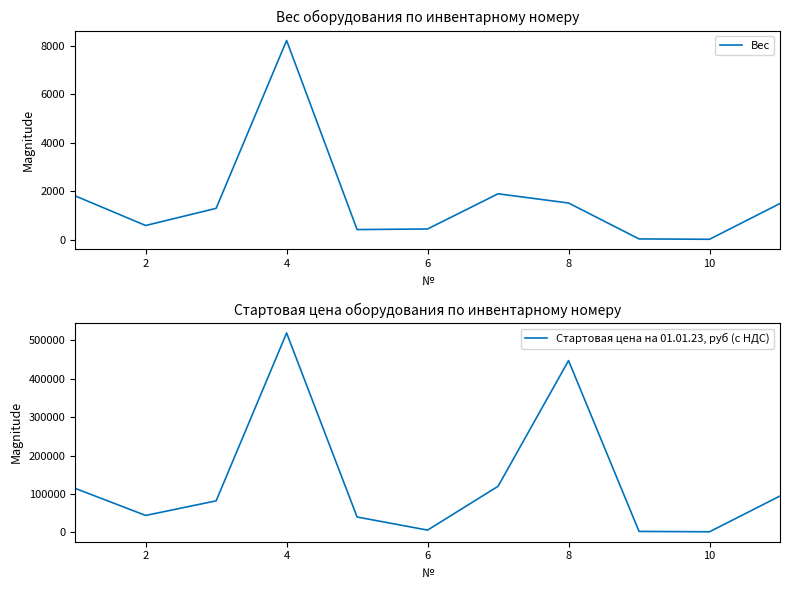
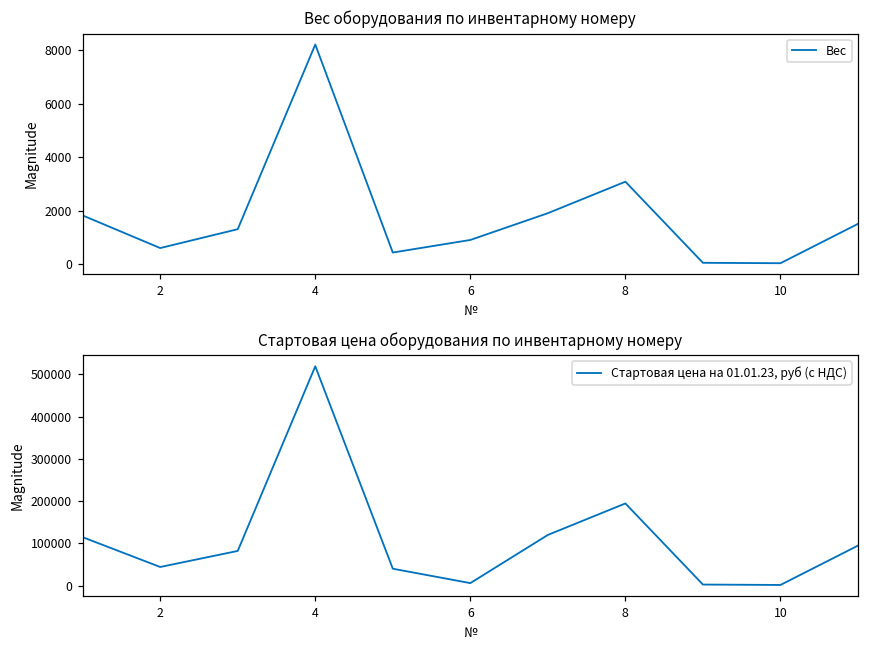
Вес оборудования по инвентарному номеру, 6: 500 -> 900
Вес оборудования по инвентарному номеру, 8: 1500 -> 3100
Стартовая цена оборудования по инвентарному номеру, 8: 450000 -> 190000
